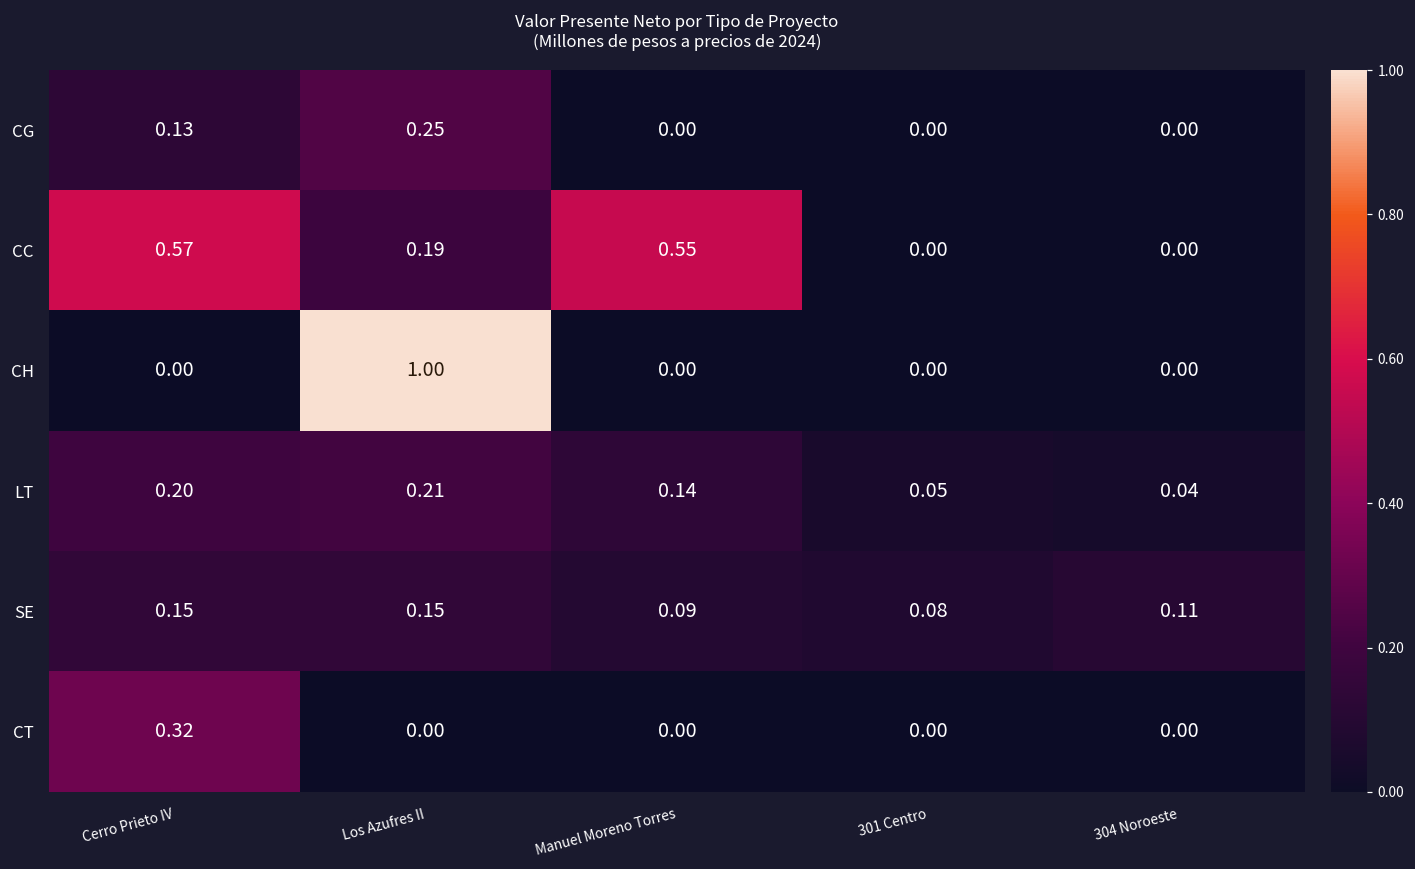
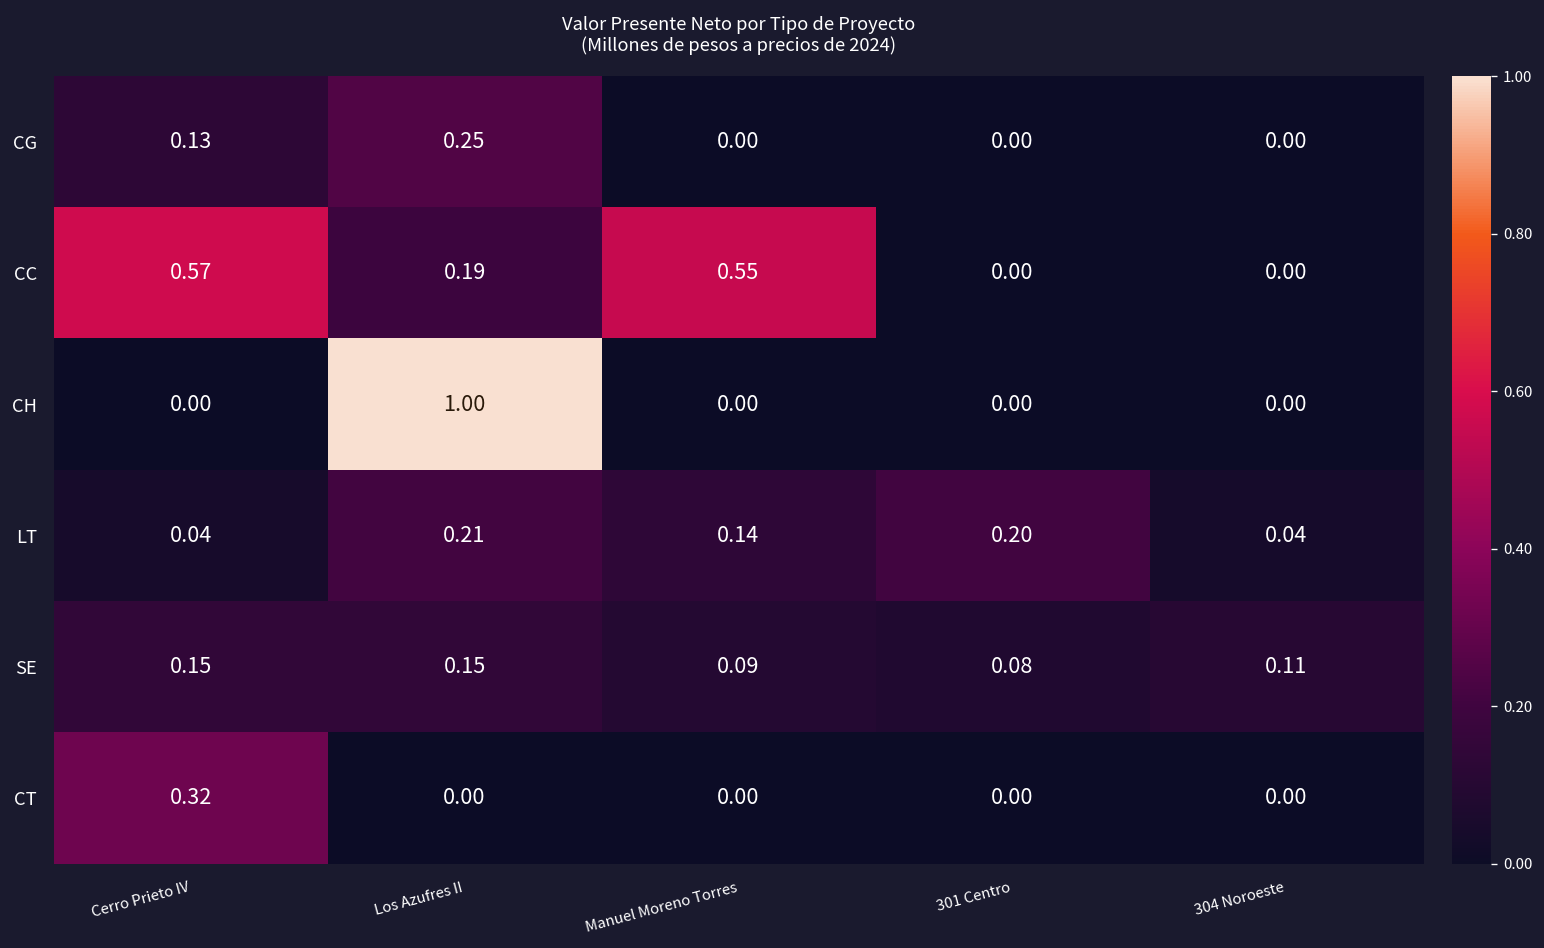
LT, Cerro Prieto IV: 0.20 -> 0.04
LT, 301 Centro: 0.05 -> 0.20
